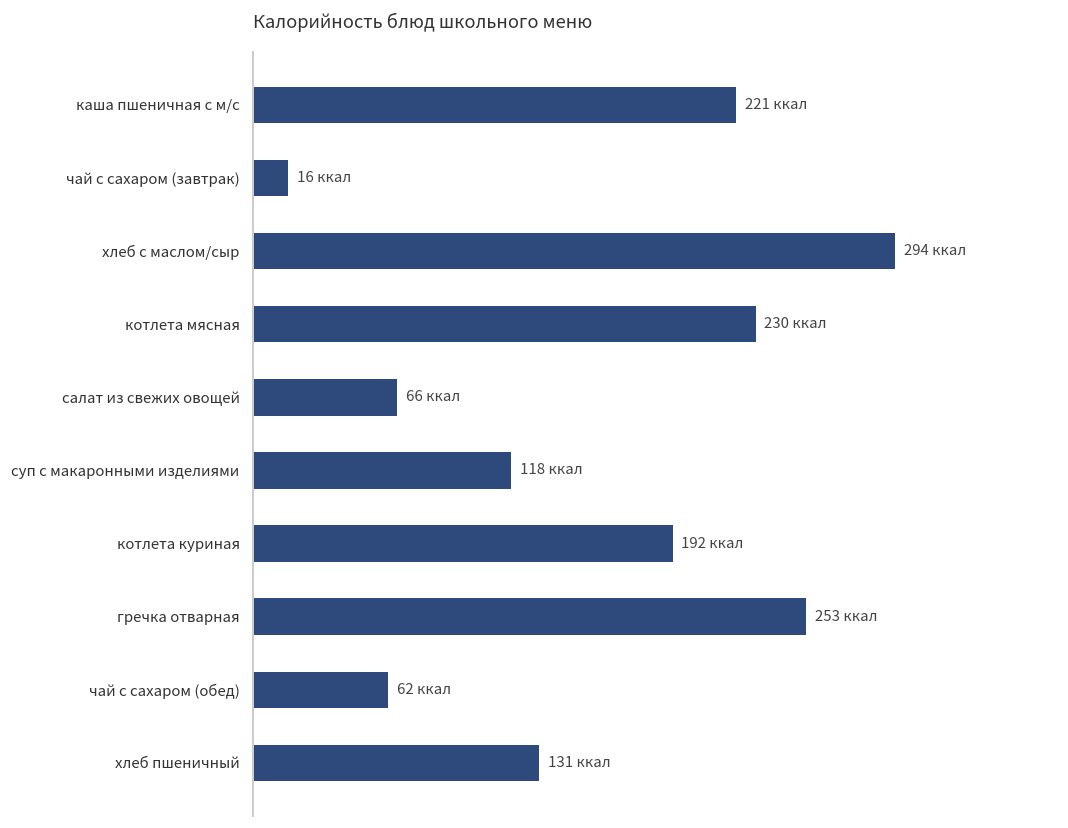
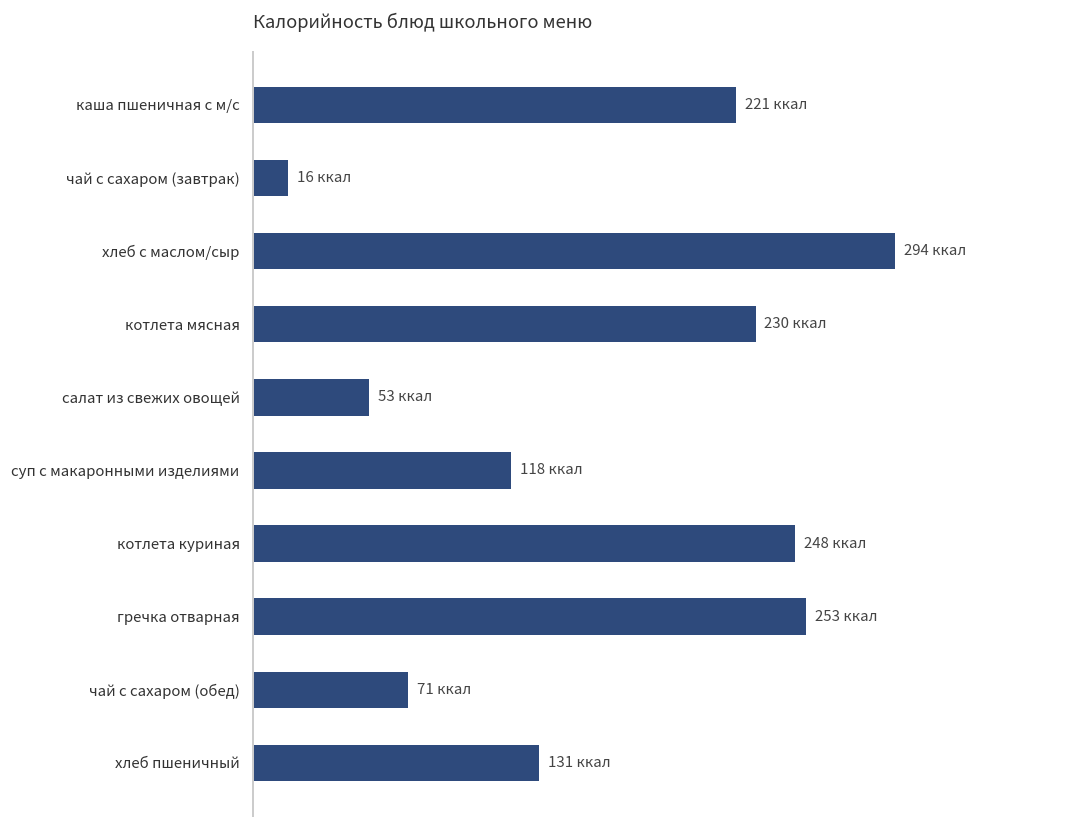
салат из свежих овощей: 66 -> 53
котлета куриная: 192 -> 248
чай с сахаром (обед): 62 -> 71
